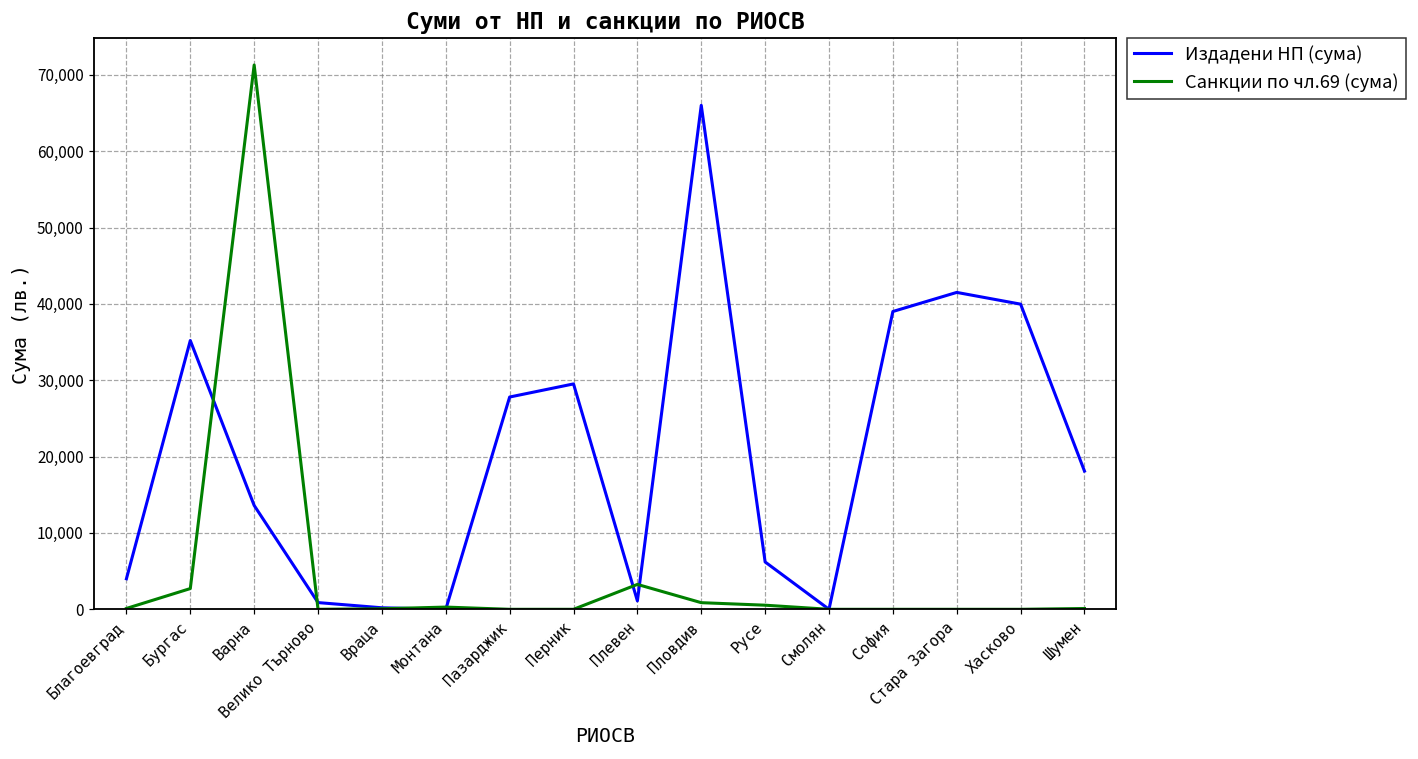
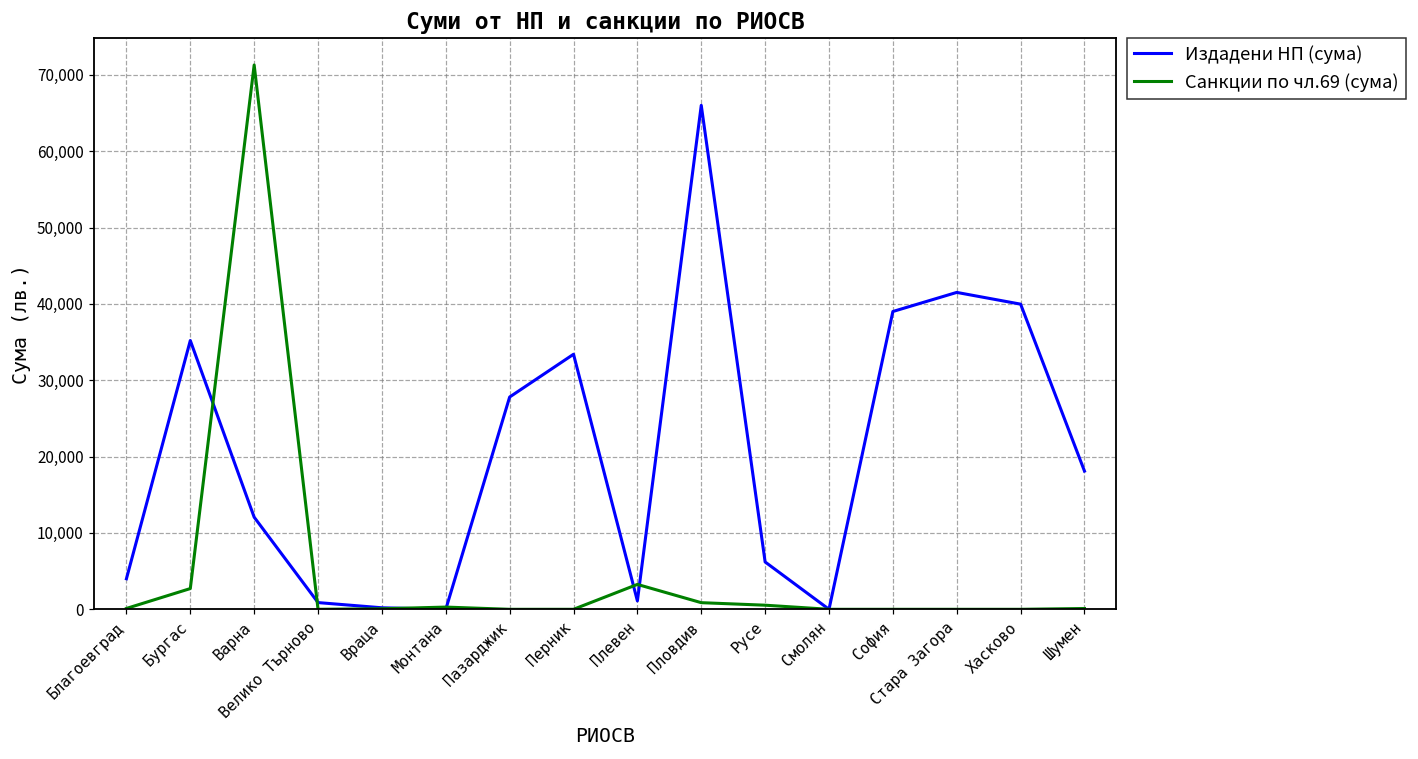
Издадени НП (сума), Варна: 14,000 -> 12,000
Издадени НП (сума), Перник: 30,000 -> 33,000
